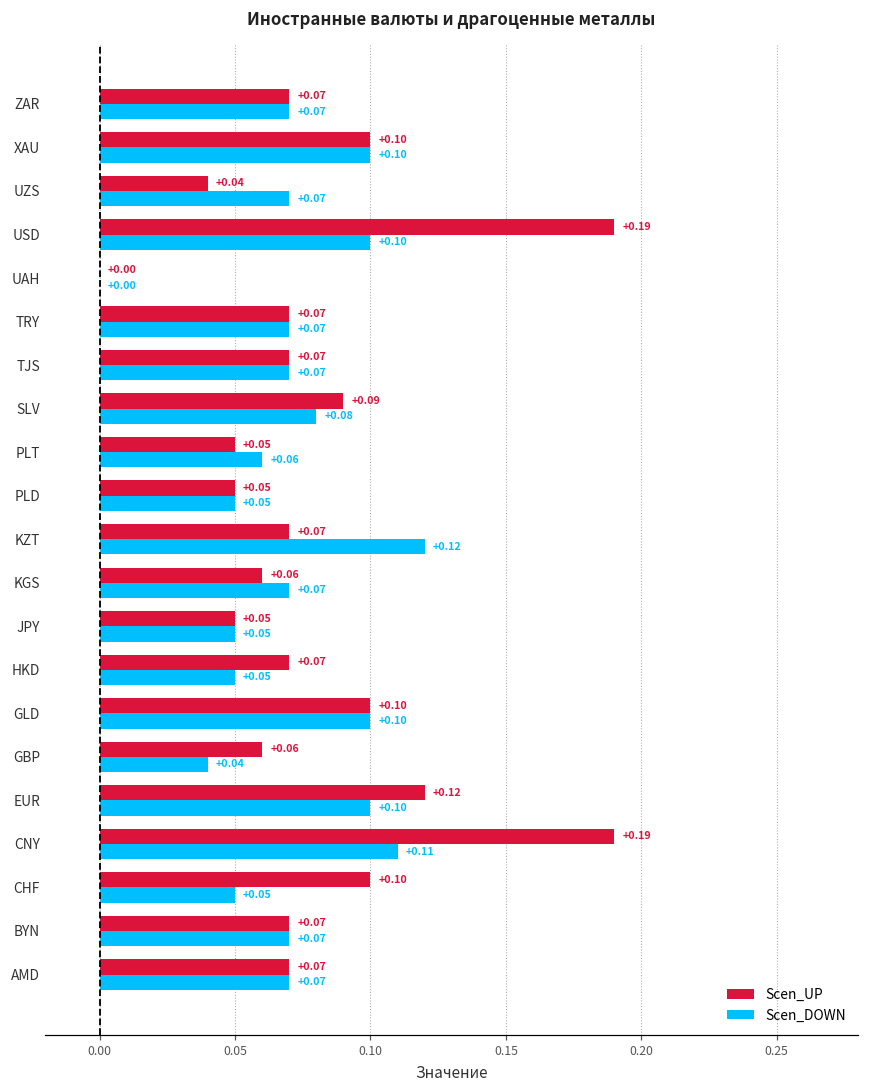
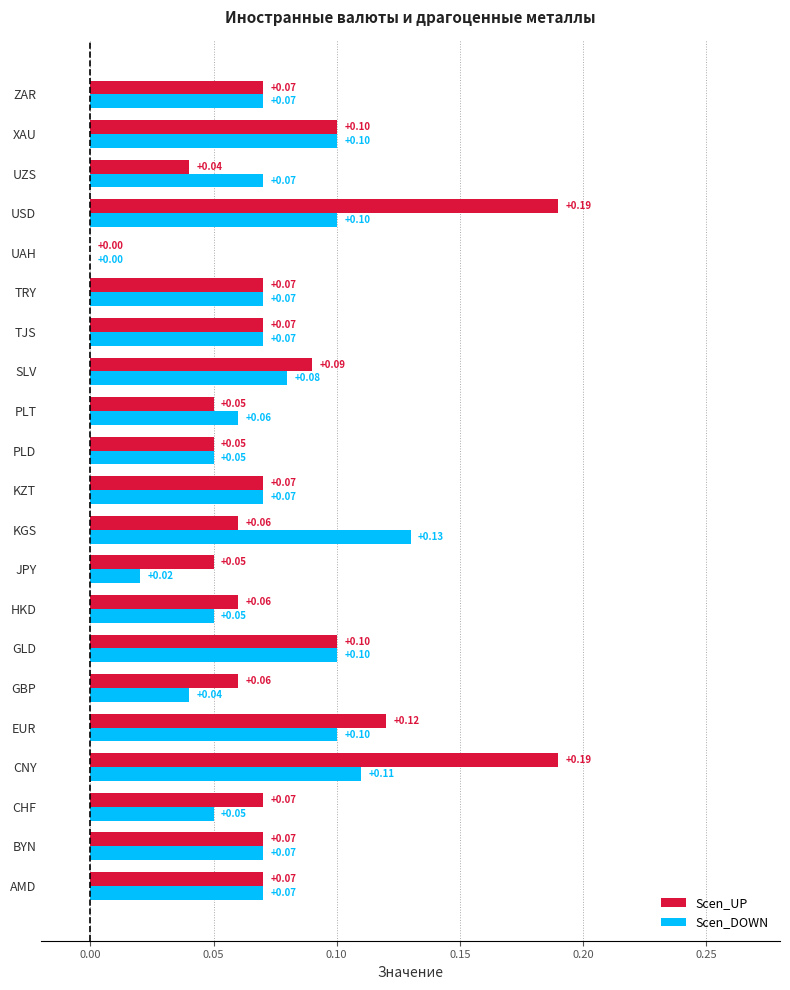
Scen_DOWN, KZT: +0.12 -> +0.07
Scen_DOWN, KGS: +0.07 -> +0.13
Scen_DOWN, JPY: +0.05 -> +0.02
Scen_UP, HKD: +0.07 -> +0.06
Scen_UP, CHF: +0.10 -> +0.07
